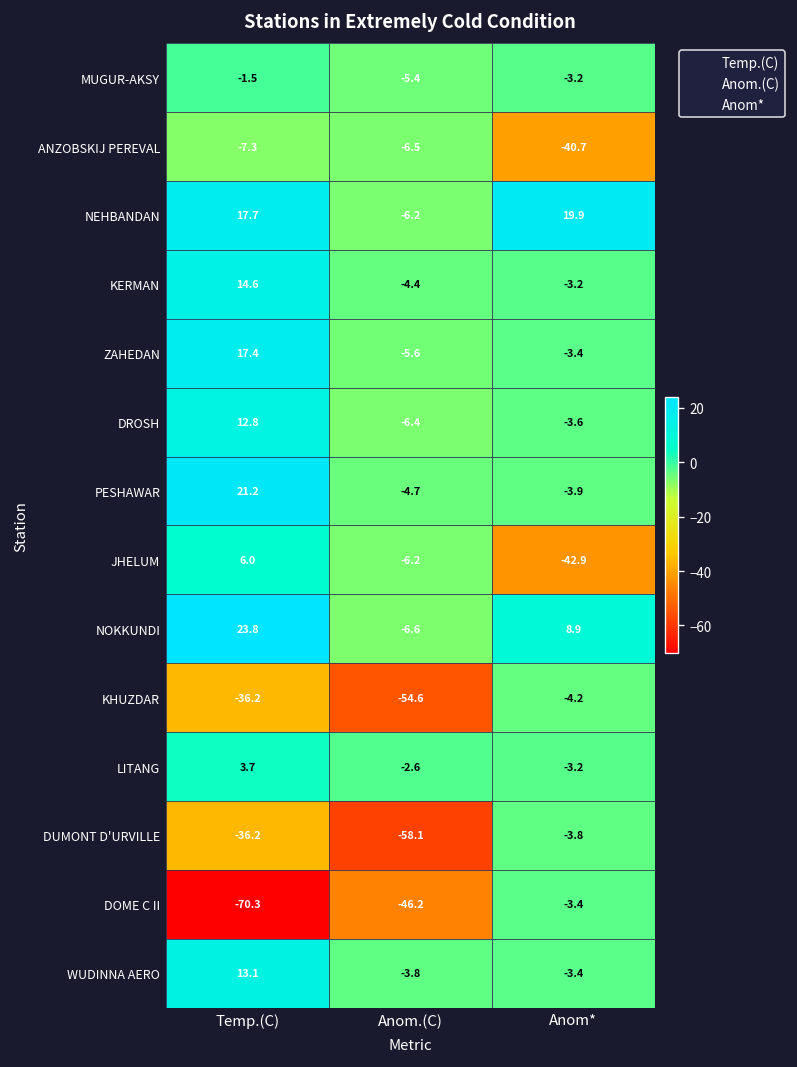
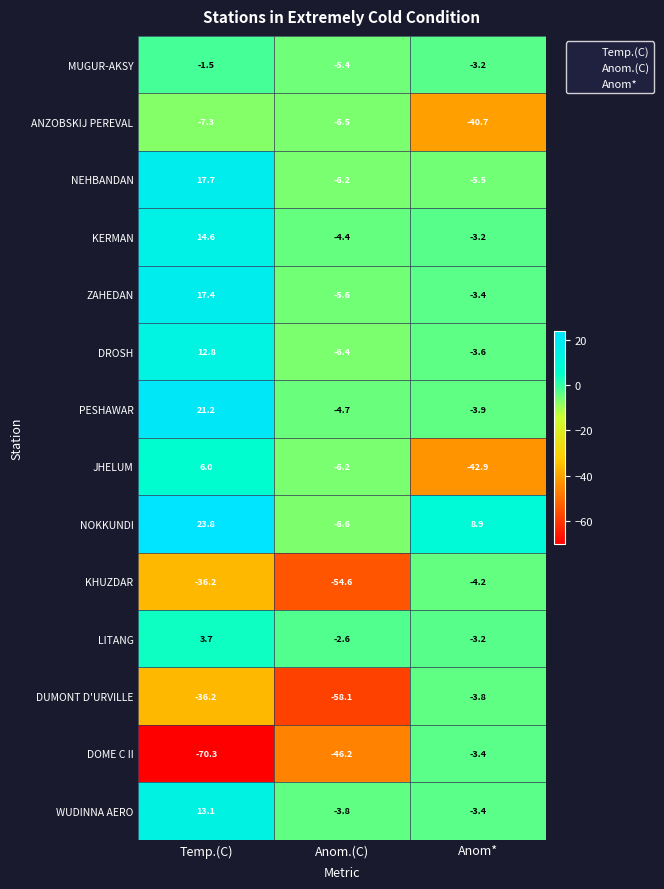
NEHBANDAN, Anom*: 19.9 -> -5.5
